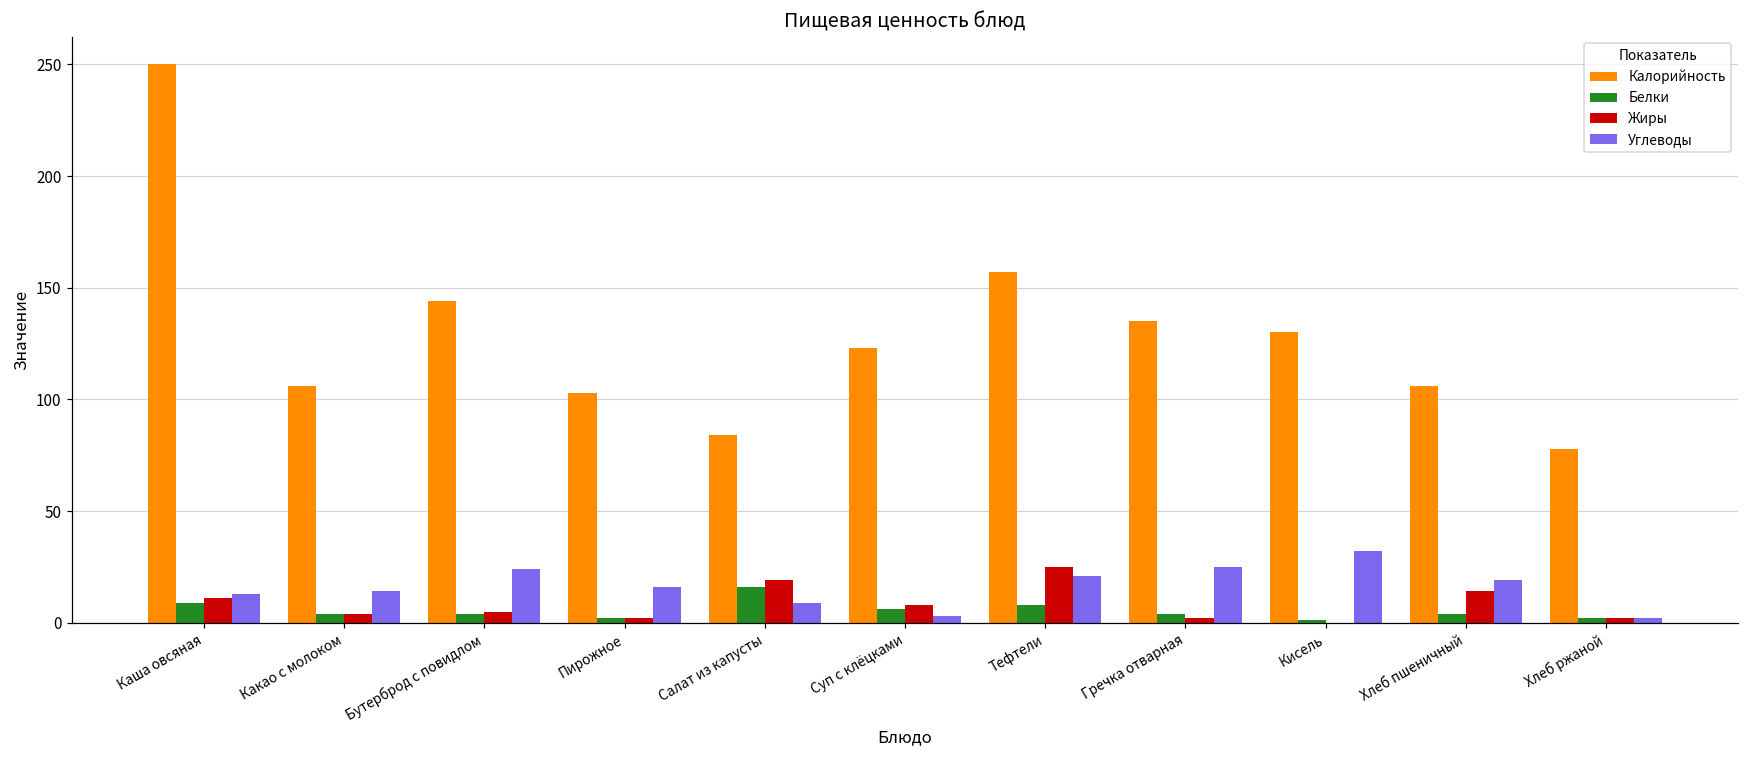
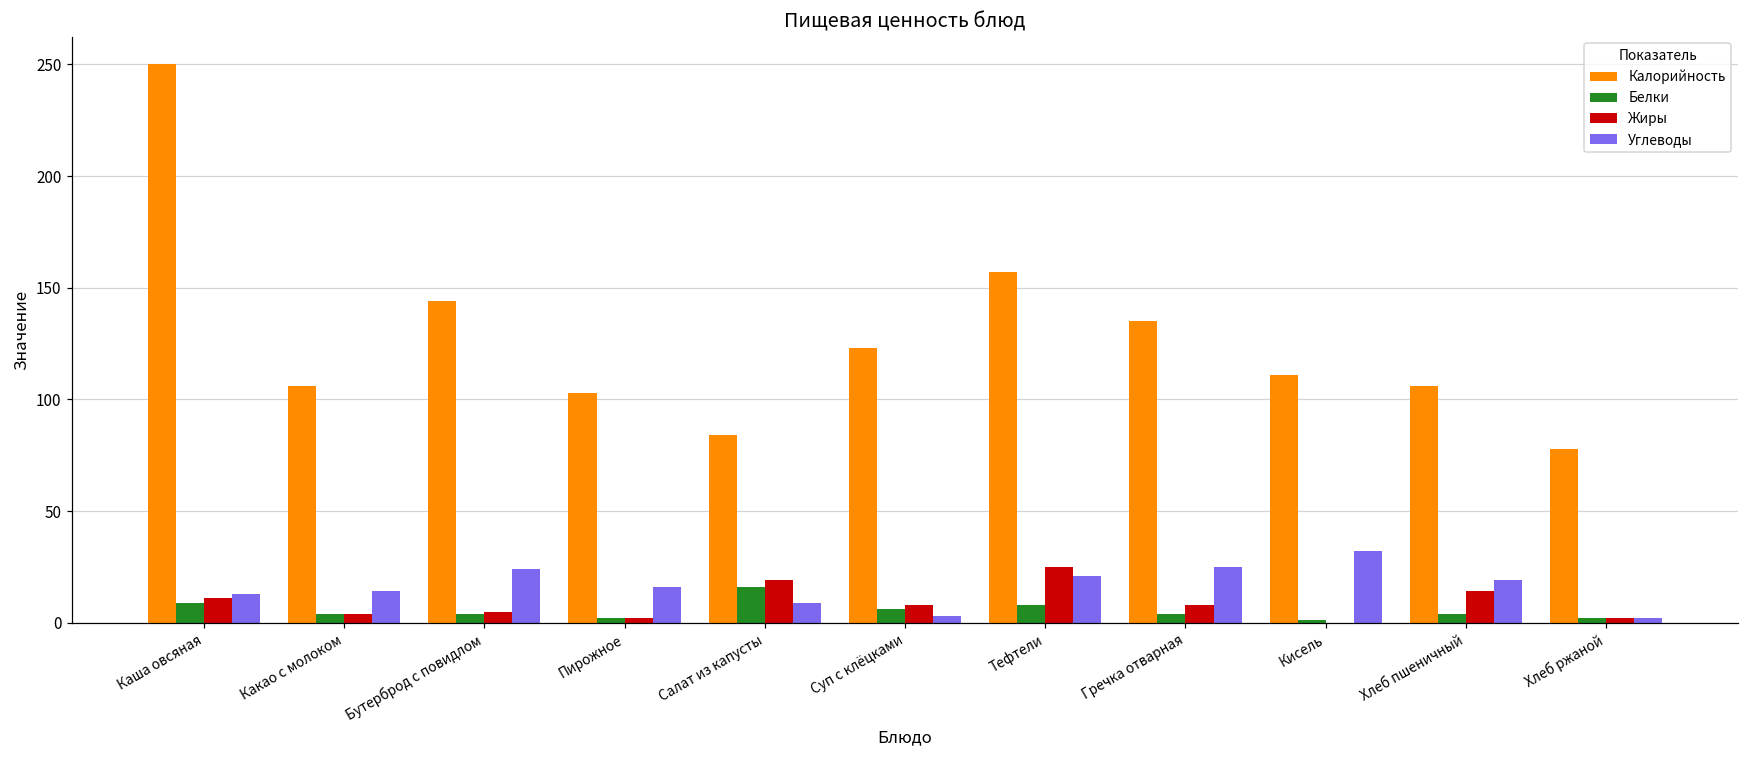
Жиры, Гречка отварная: 2 -> 8
Калорийность, Кисель: 130 -> 111
